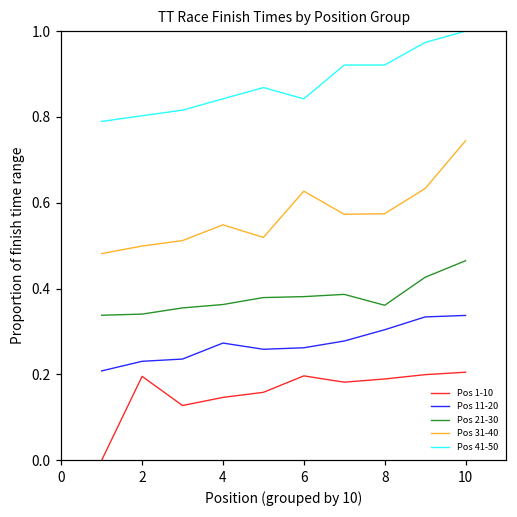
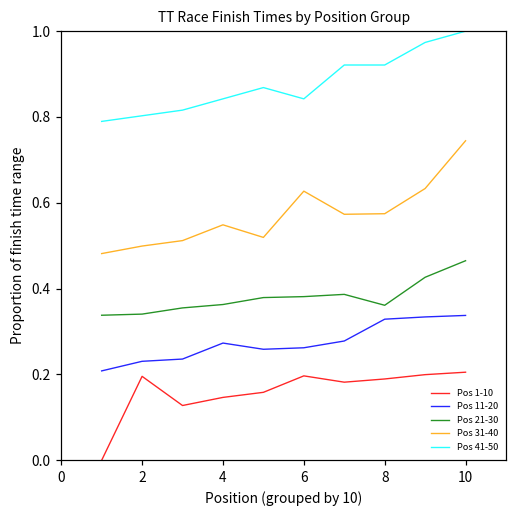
Pos 11-20, 8: 0.30 -> 0.33
